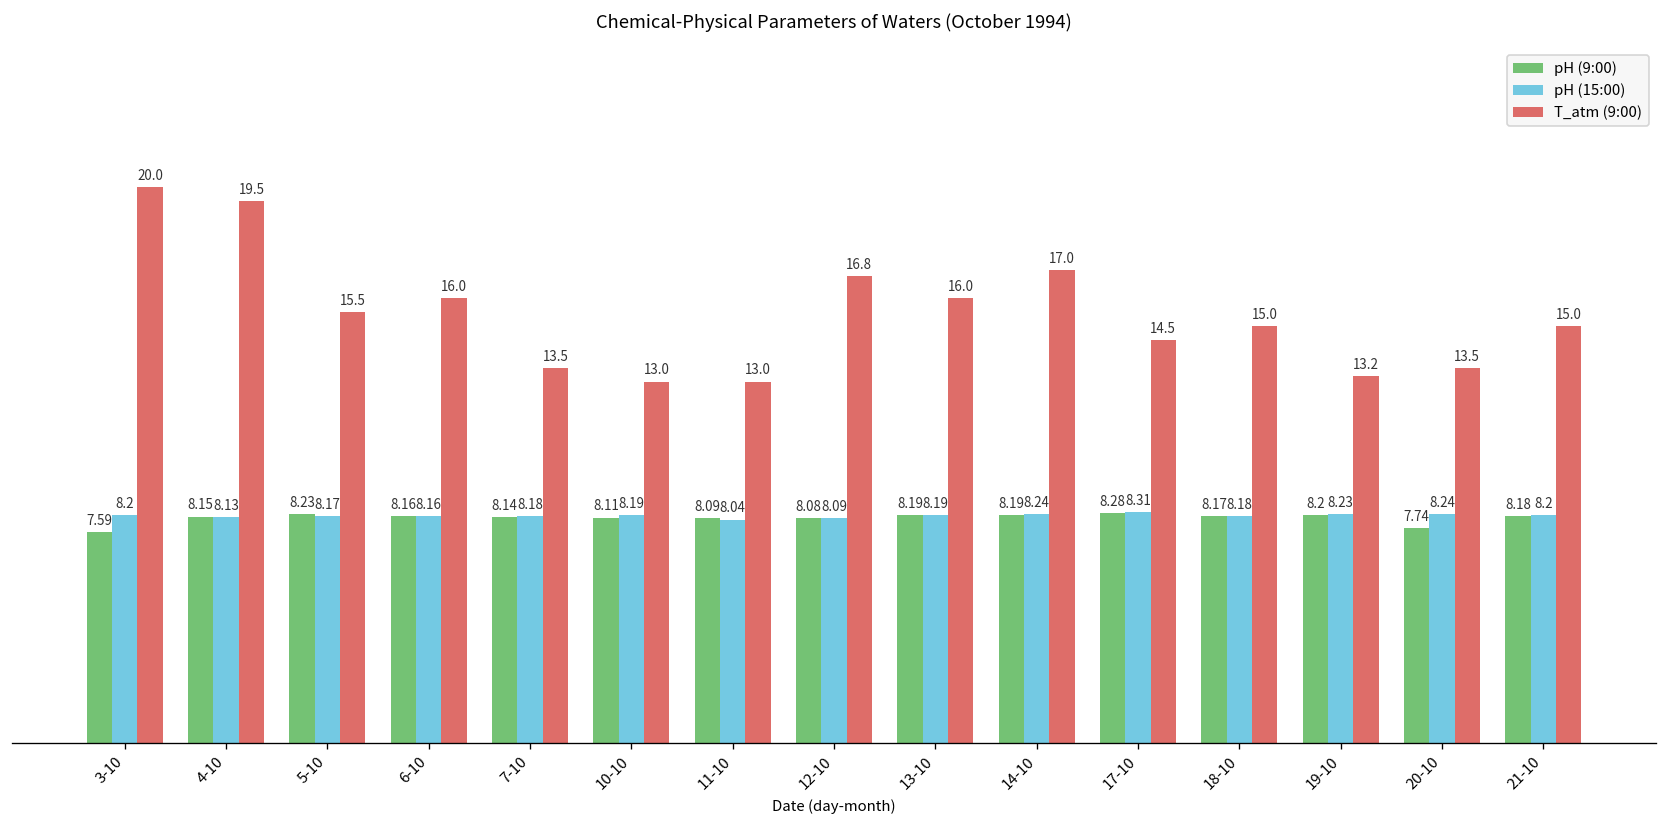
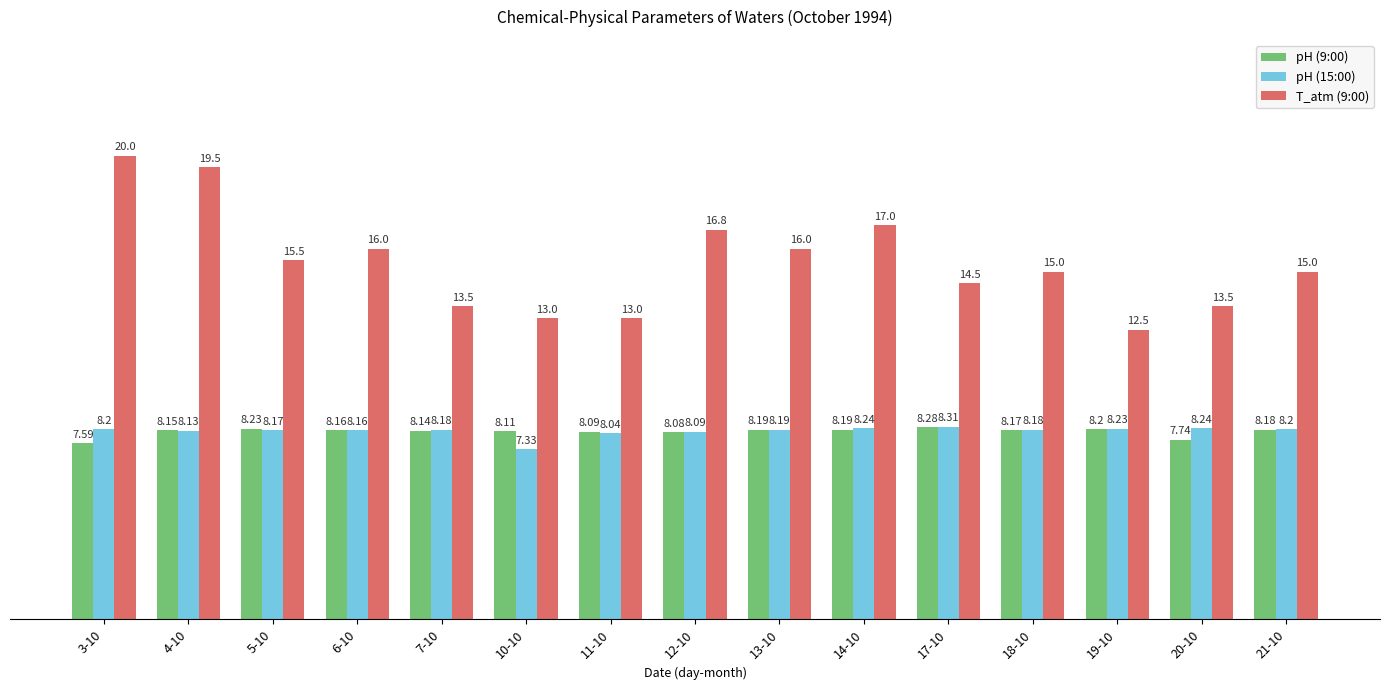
pH (15:00), 10-10: 8.19 -> 7.33
T_atm (9:00), 19-10: 13.2 -> 12.5
